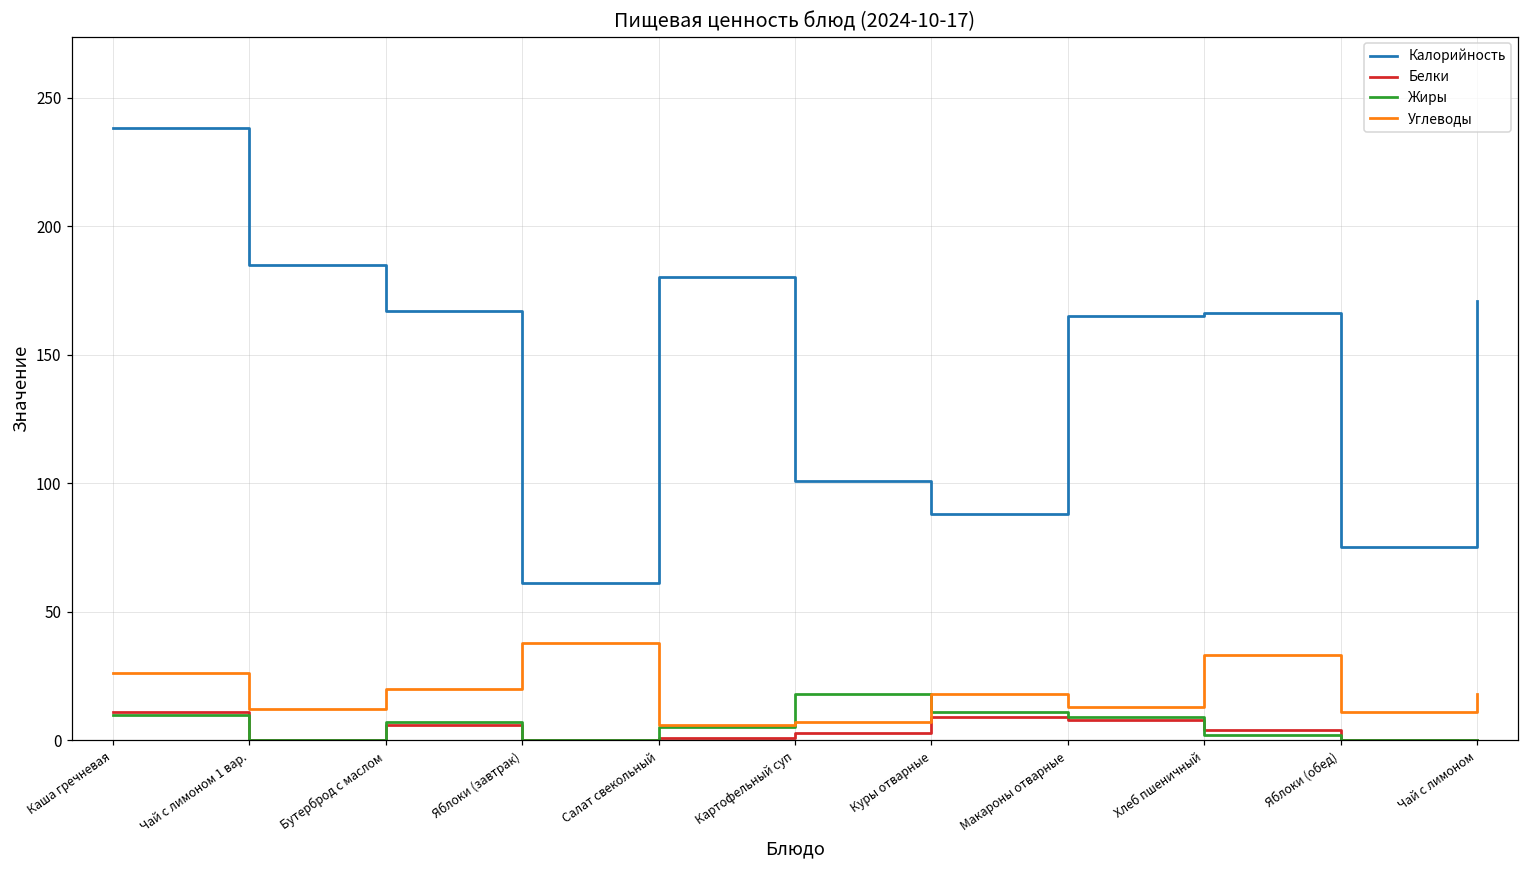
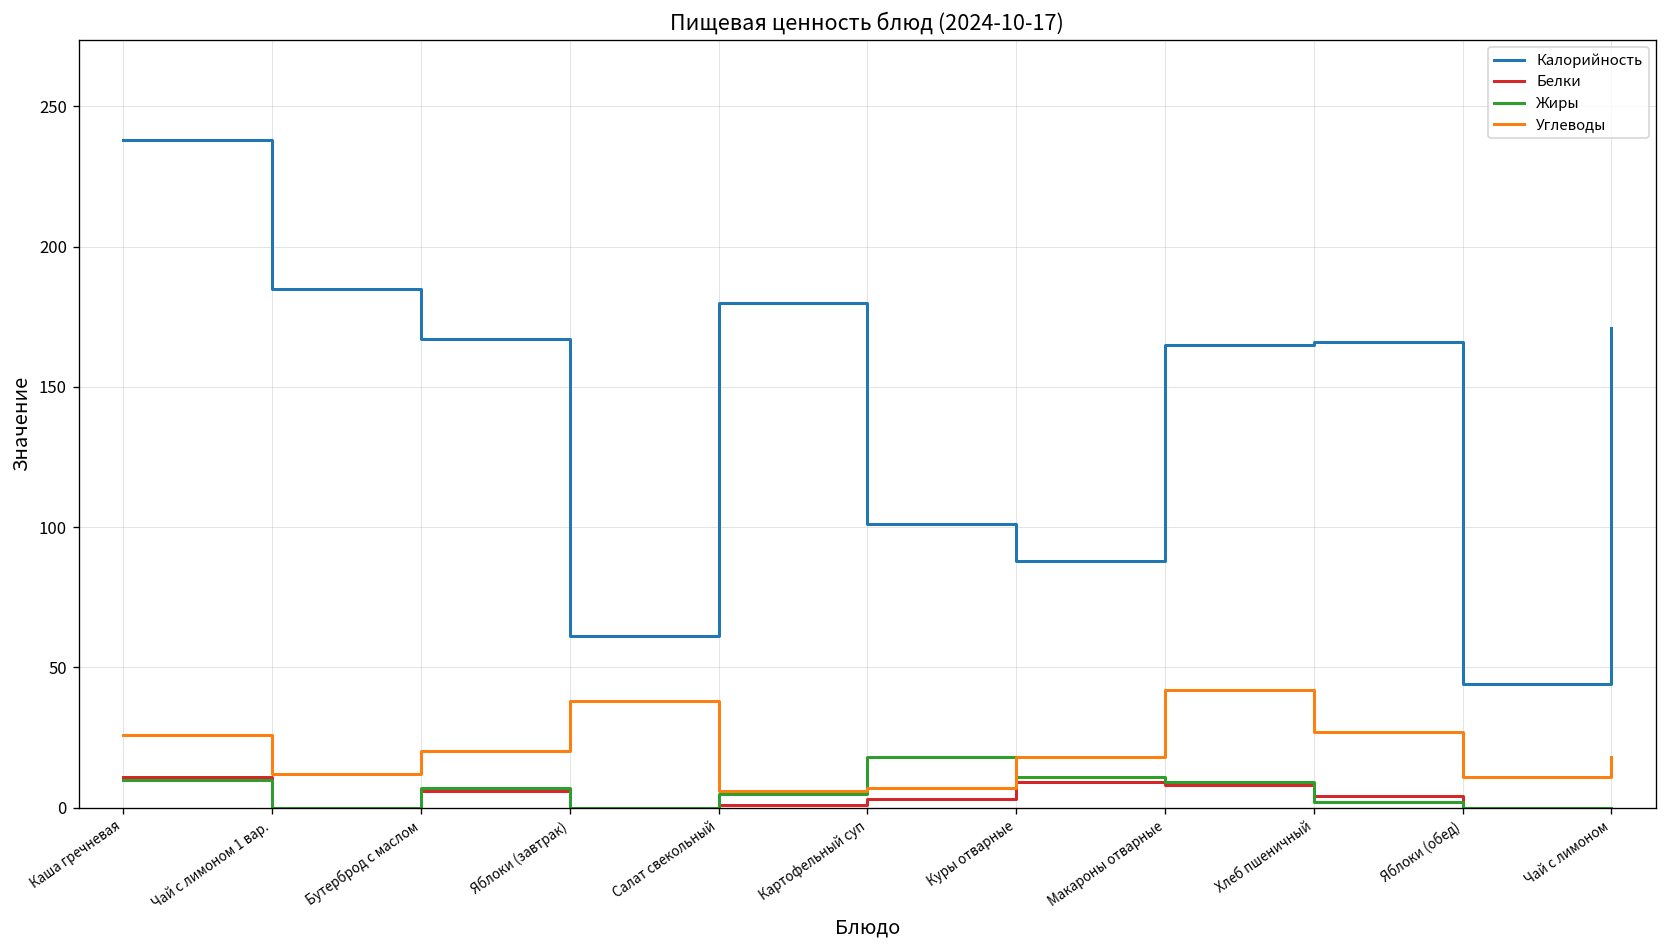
Углеводы, Макароны отварные: 13 -> 42
Углеводы, Хлеб пшеничный: 33 -> 27
Калорийность, Яблоки (обед): 75 -> 44
